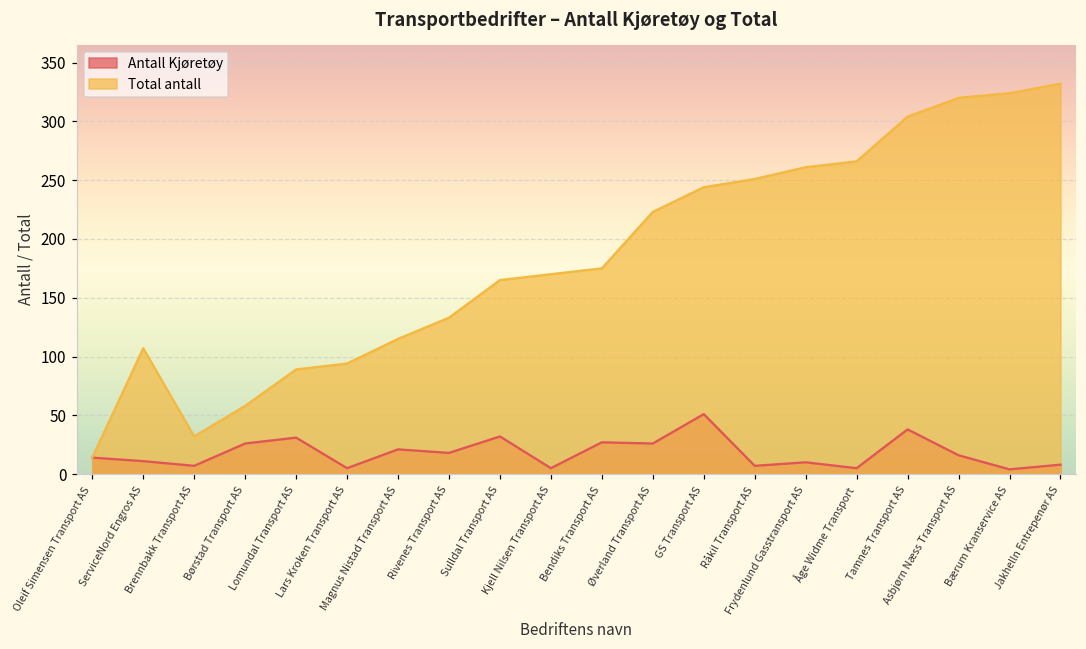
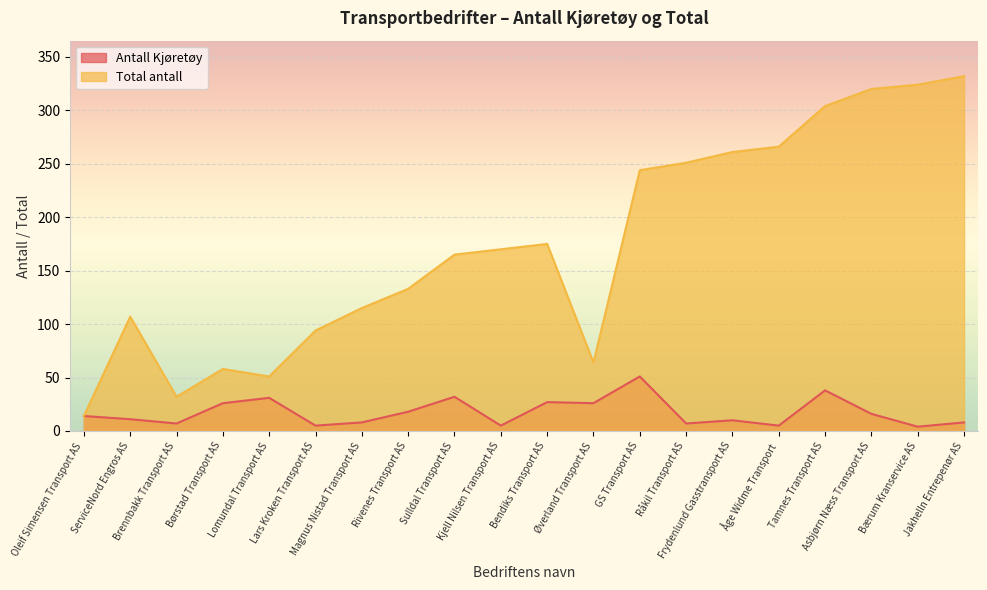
Total antall, Lomundal Transport AS: 89 -> 51
Antall Kjøretøy, Magnus Nistad Transport AS: 21 -> 8
Total antall, Øverland Transport AS: 223 -> 64
